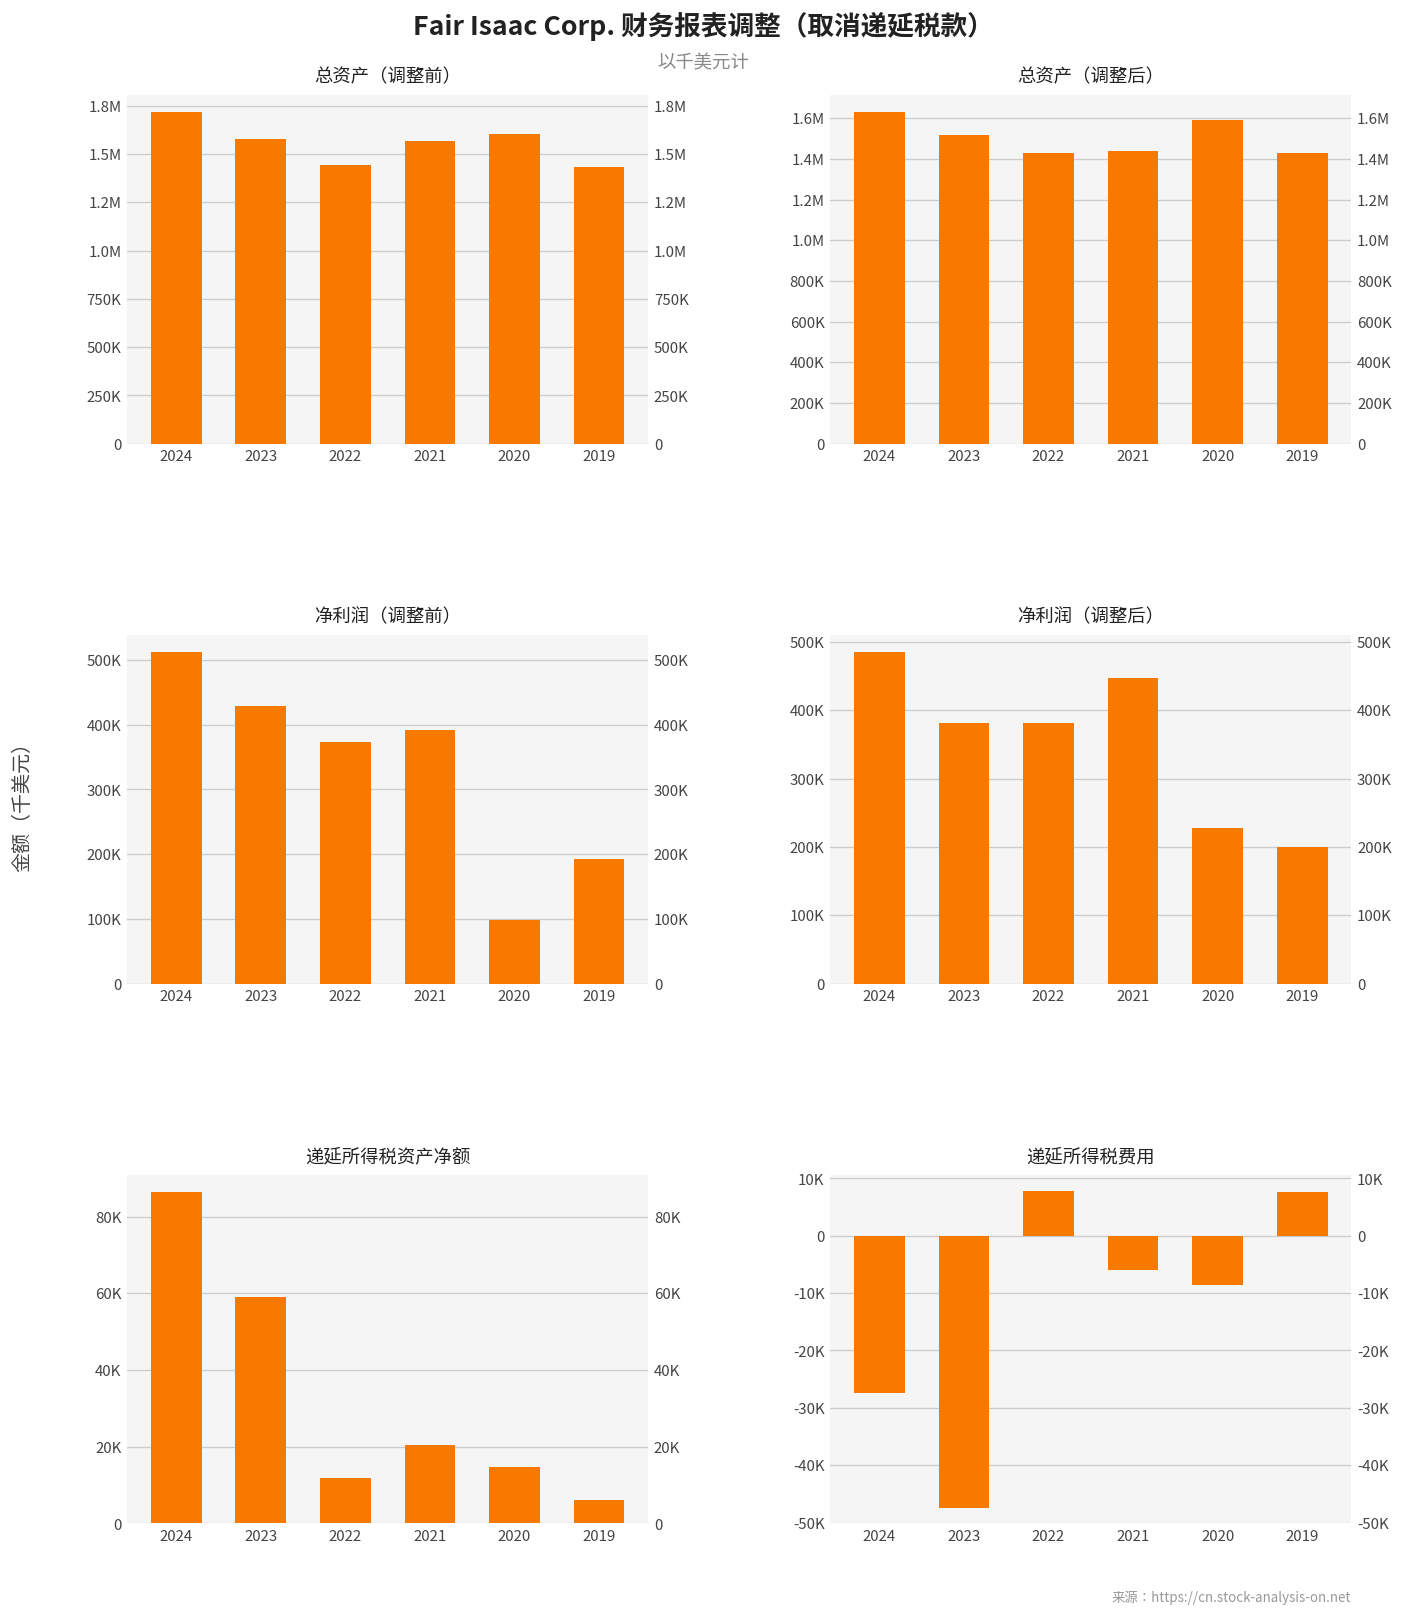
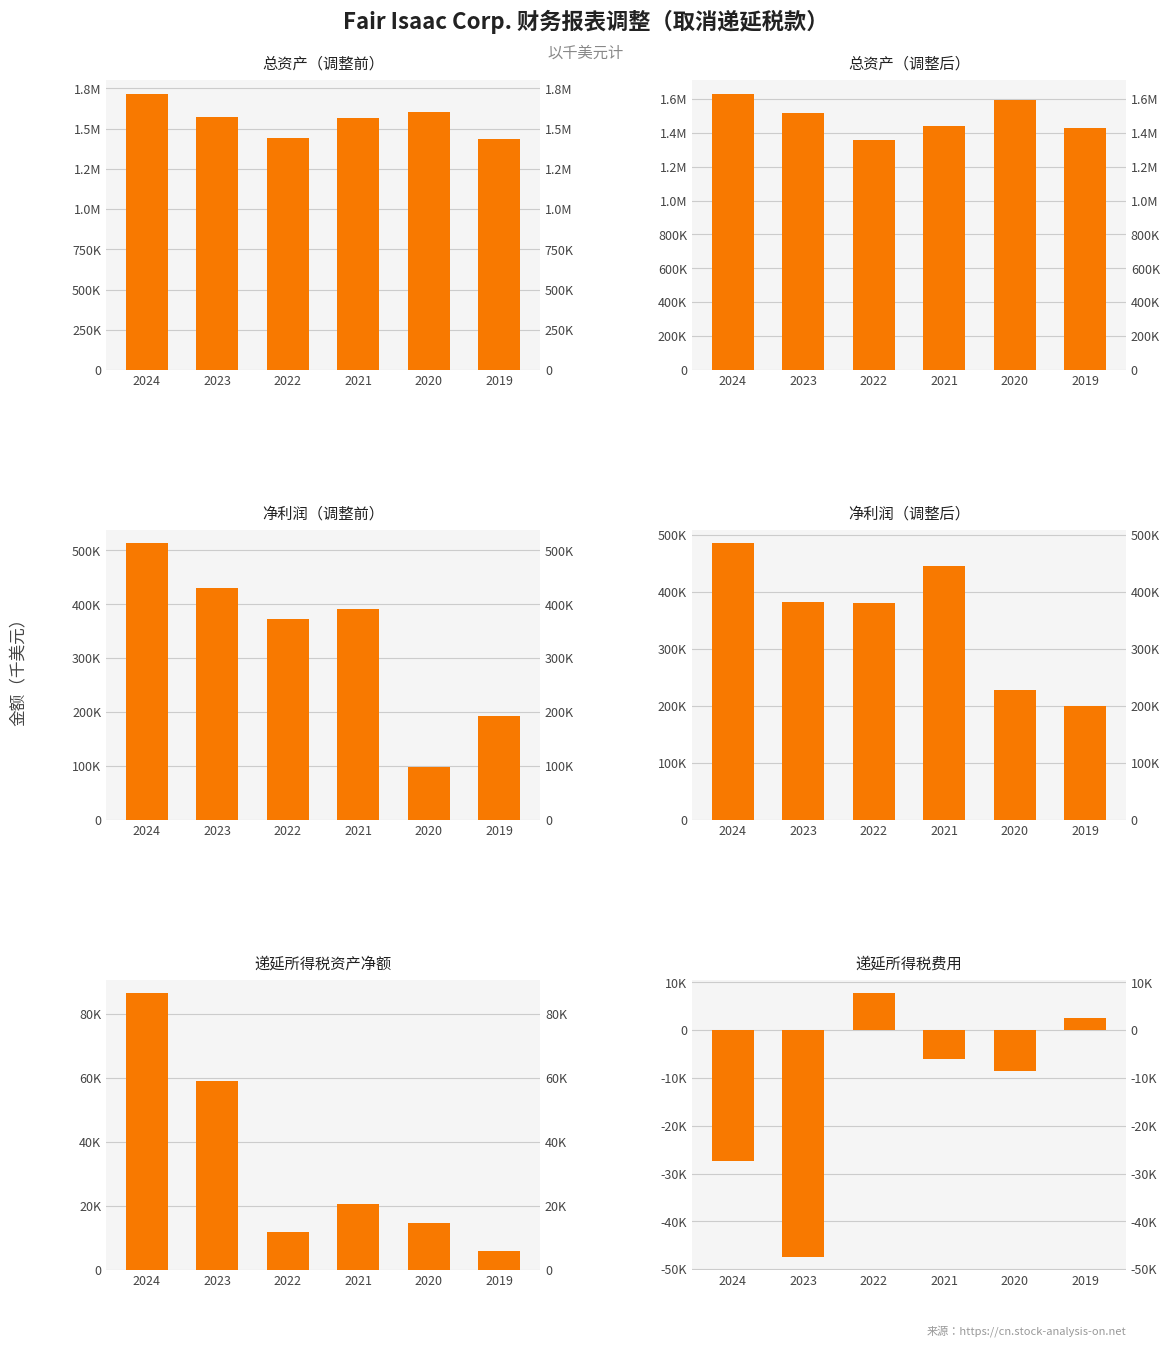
总资产（调整后）, 2022: 1430000 -> 1360000
递延所得税费用, 2019: 8000 -> 2000
